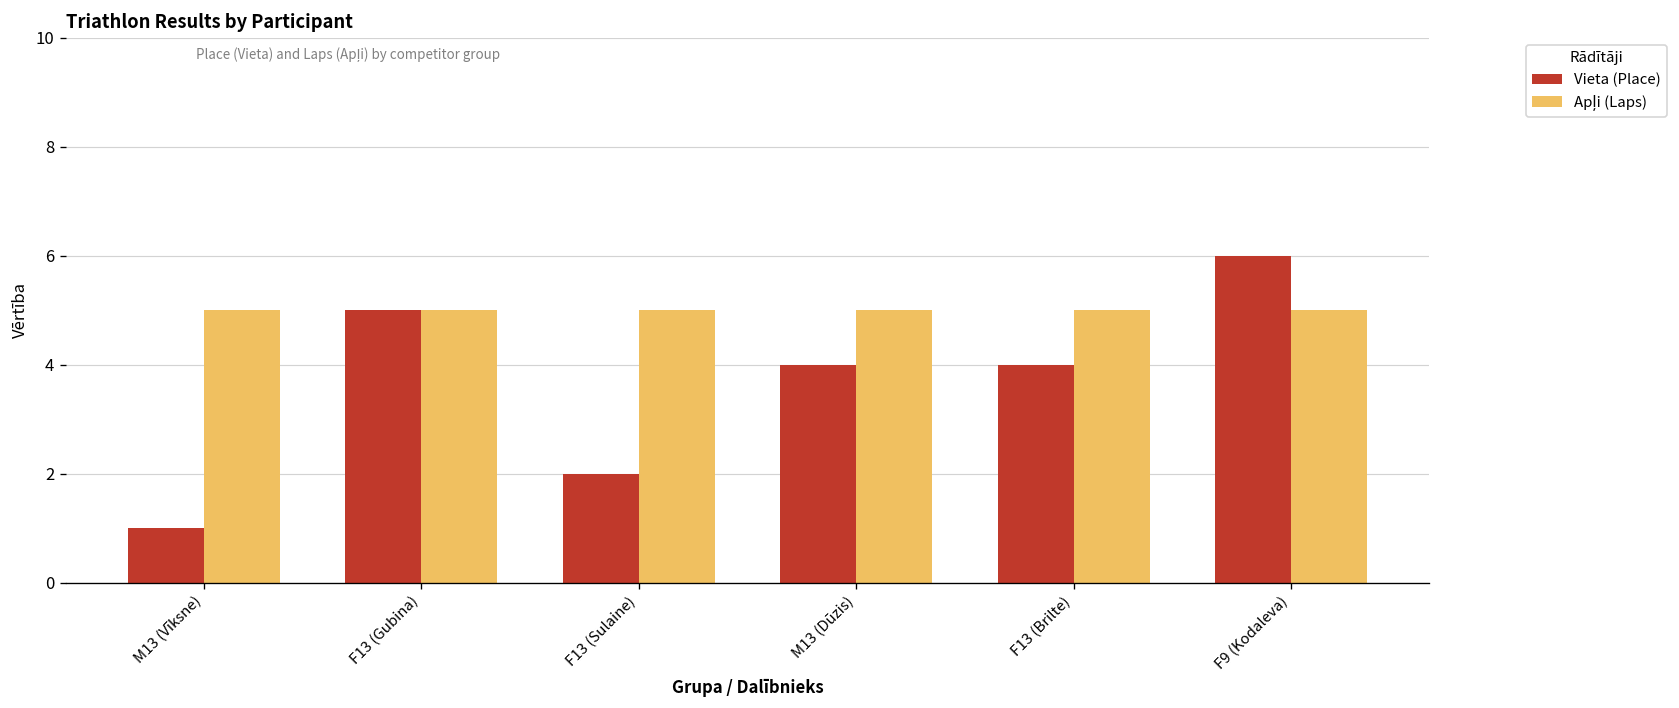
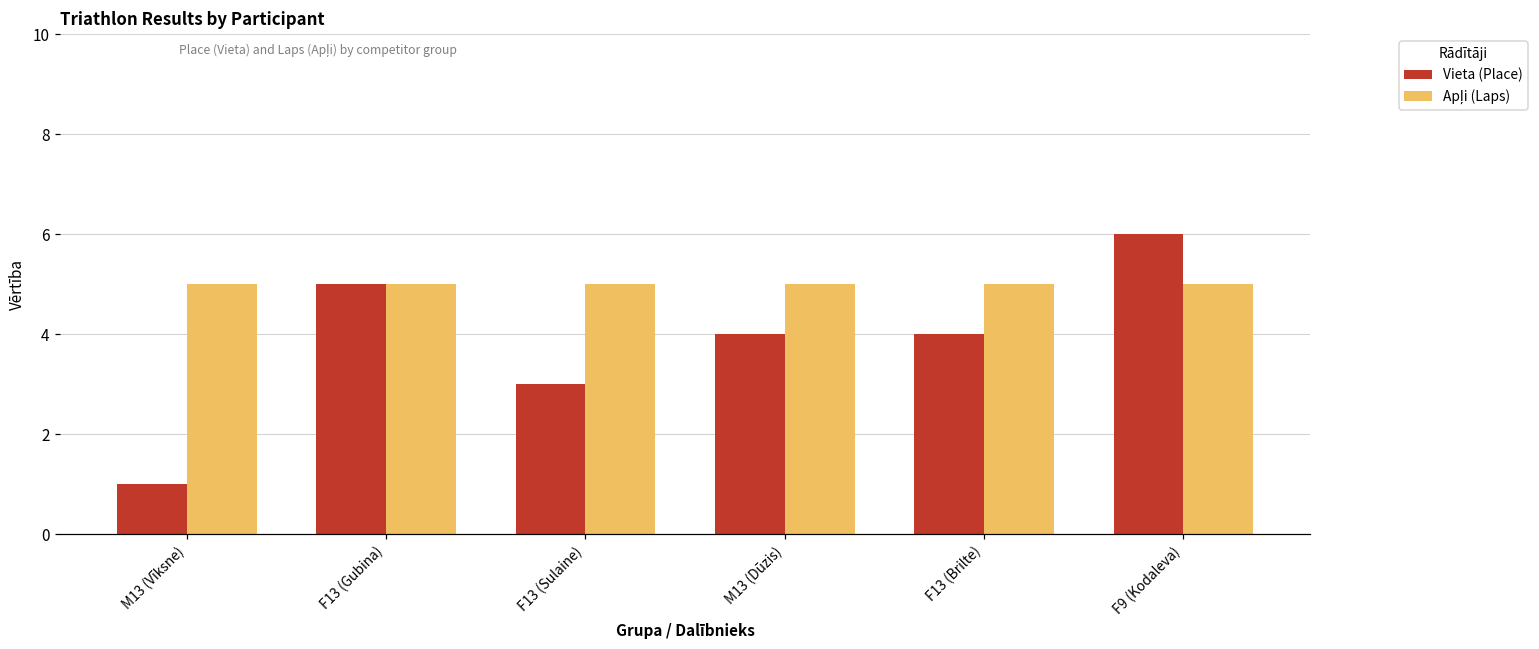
Vieta (Place), F13 (Sulaine): 2 -> 3
